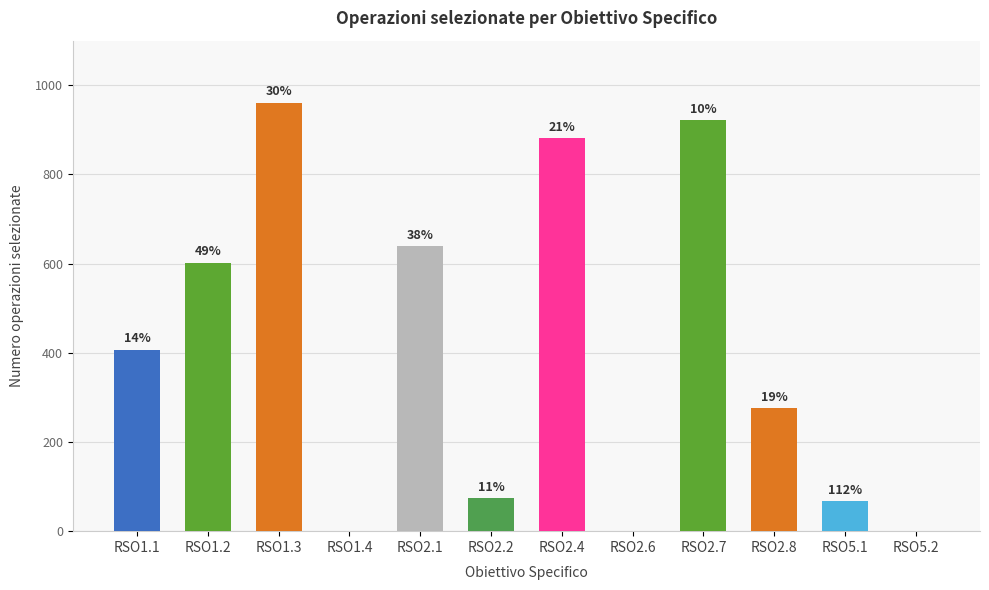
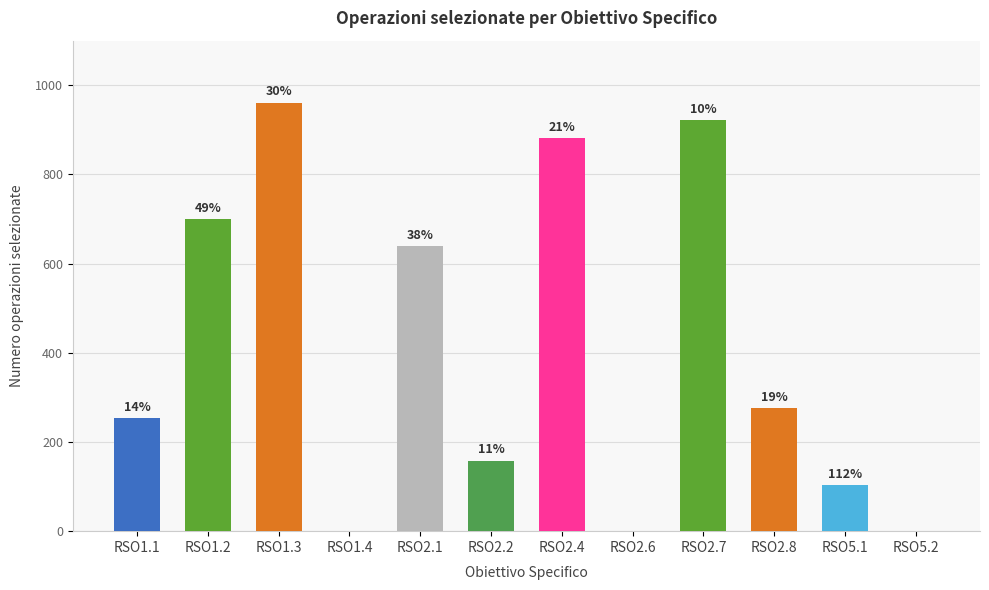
RSO1.1: 410 -> 250
RSO1.2: 600 -> 700
RSO2.2: 70 -> 160
RSO5.1: 70 -> 100
